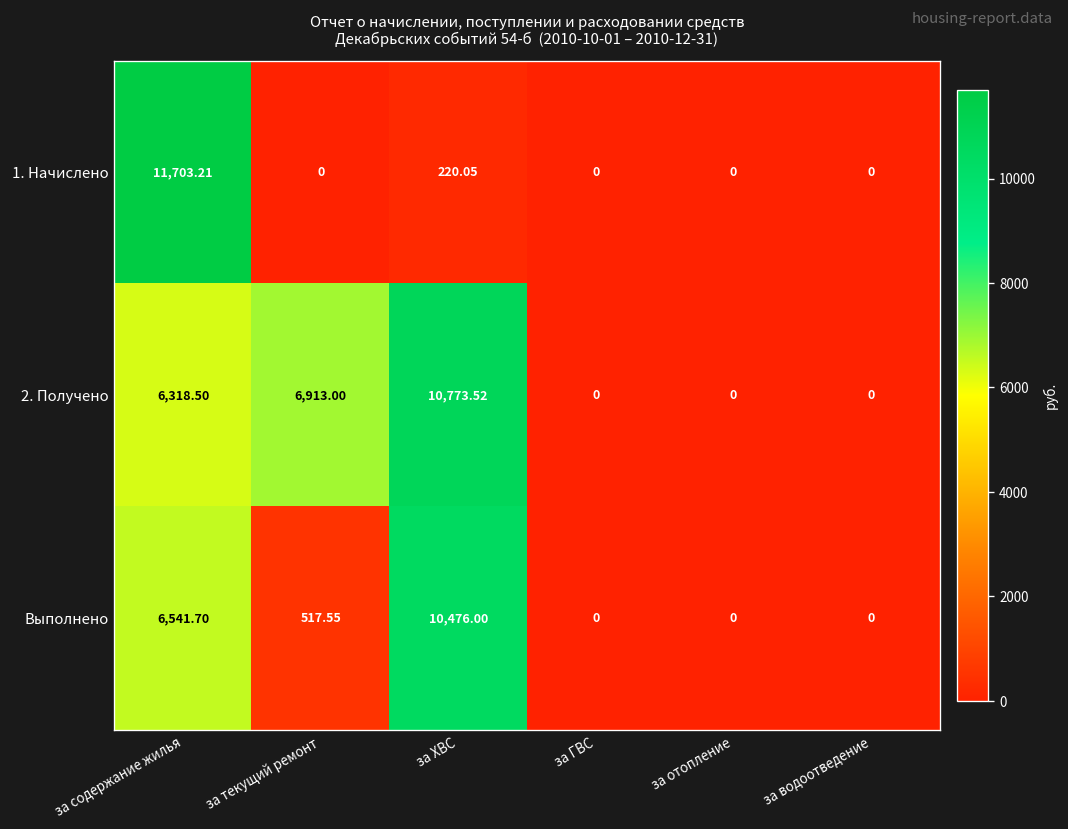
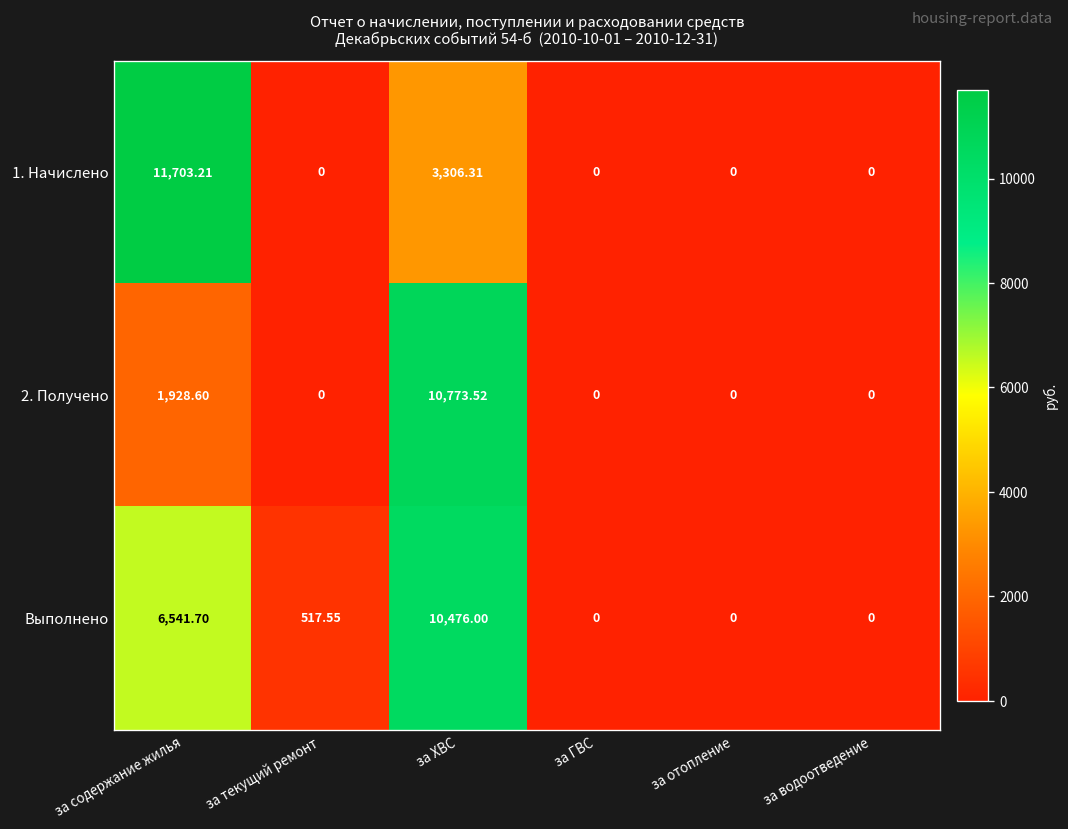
1. Начислено, за ХВС: 220.05 -> 3,306.31
2. Получено, за содержание жилья: 6,318.50 -> 1,928.60
2. Получено, за текущий ремонт: 6,913.00 -> 0
